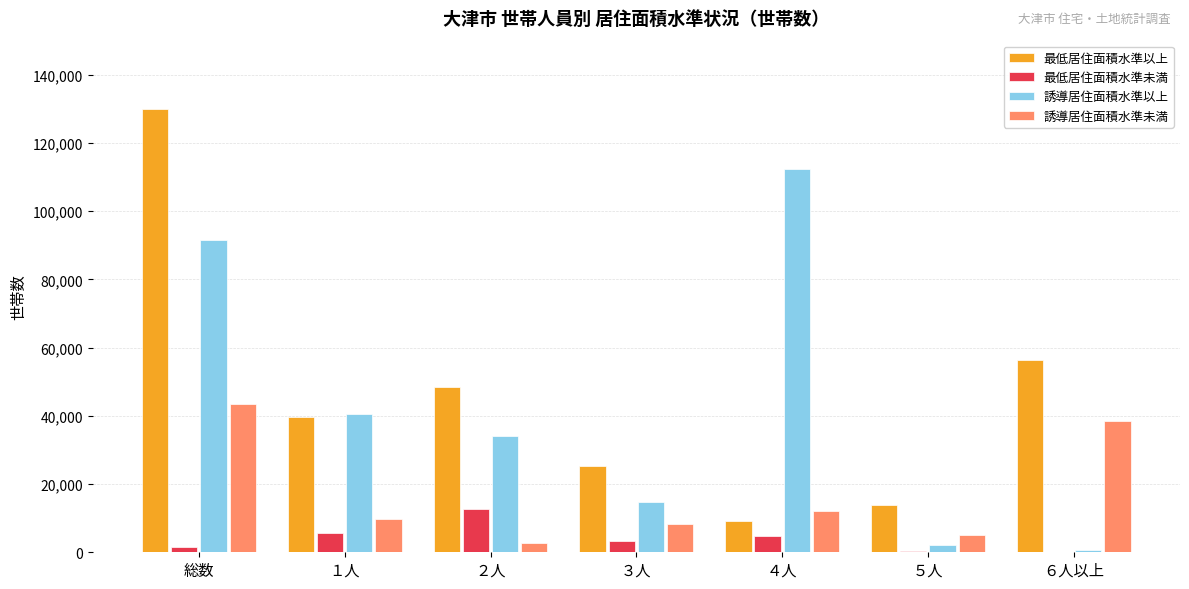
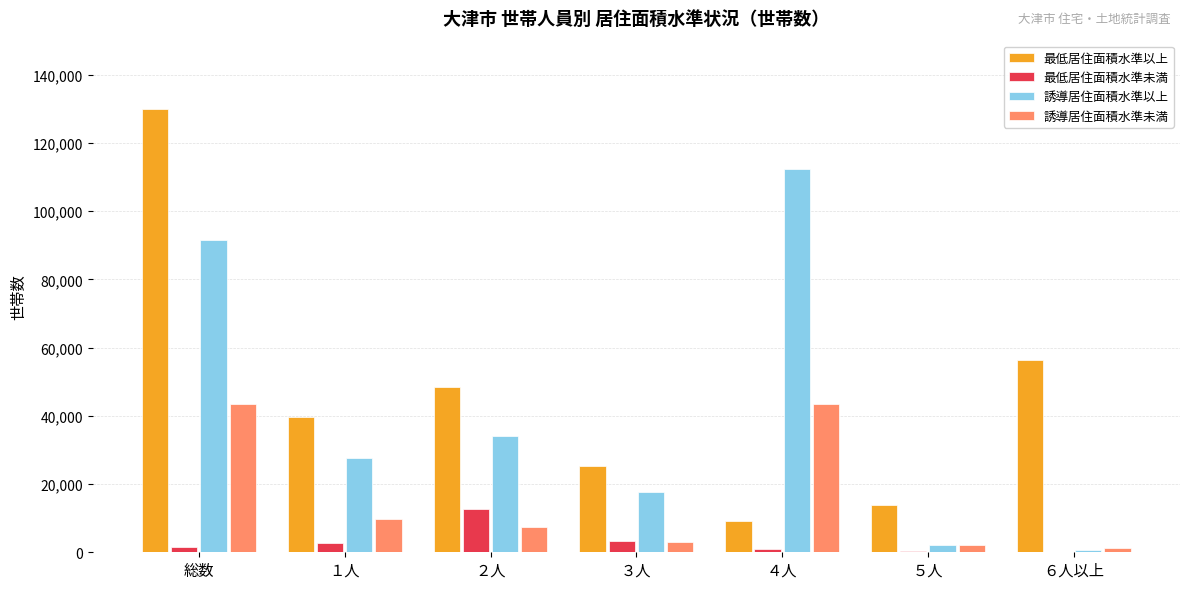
最低居住面積水準未満, １人: 6,000 -> 3,000
誘導居住面積水準以上, １人: 40,000 -> 28,000
誘導居住面積水準未満, ２人: 3,000 -> 7,000
誘導居住面積水準以上, ３人: 15,000 -> 18,000
誘導居住面積水準未満, ３人: 8,000 -> 3,000
最低居住面積水準未満, ４人: 5,000 -> 1,000
誘導居住面積水準未満, ４人: 12,000 -> 43,000
誘導居住面積水準未満, ５人: 5,000 -> 2,000
誘導居住面積水準未満, ６人以上: 38,000 -> 1,000
